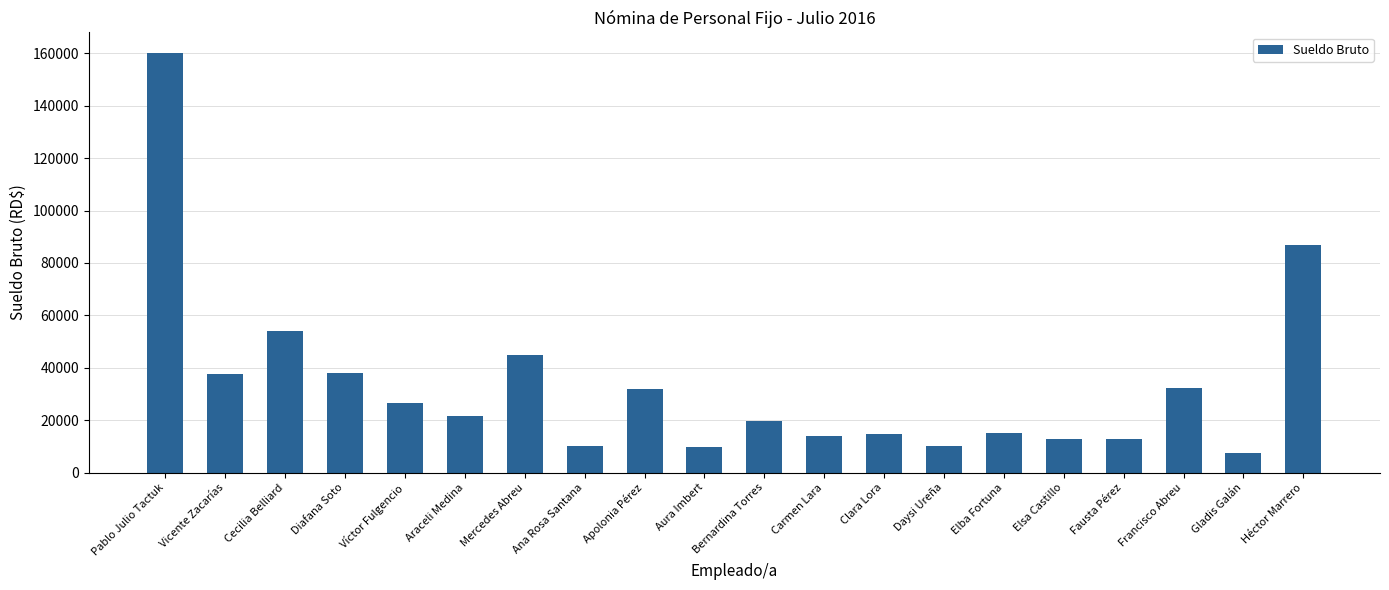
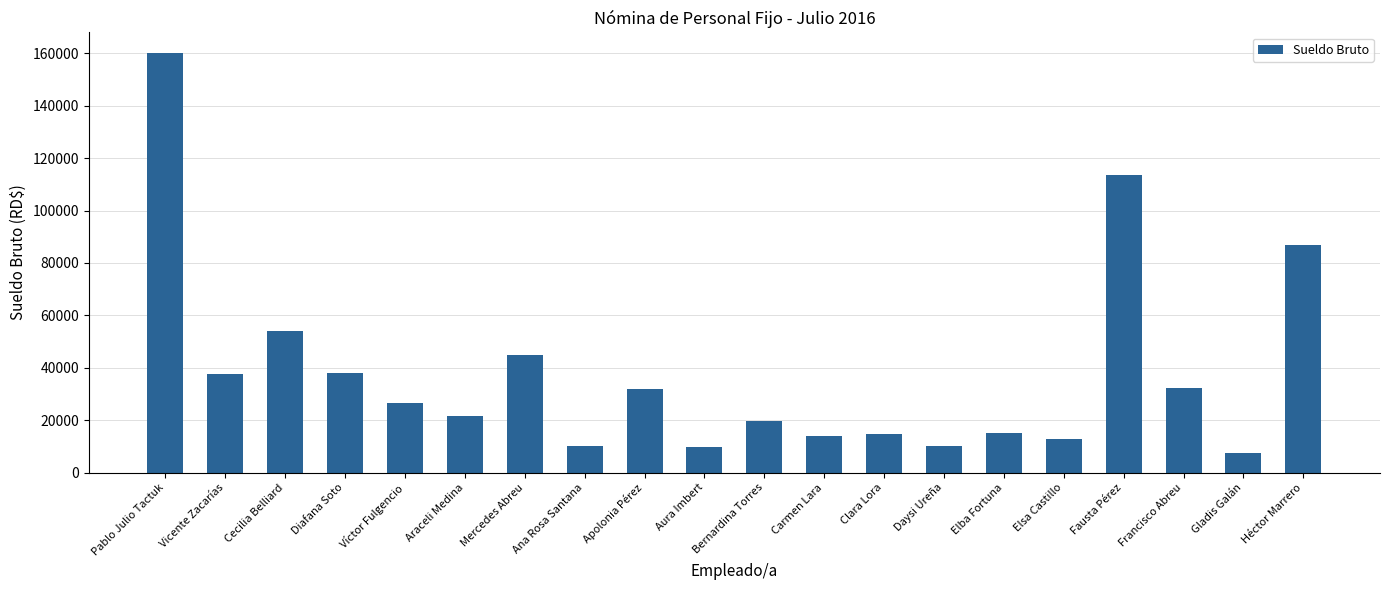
Fausta Pérez: 13000 -> 114000
